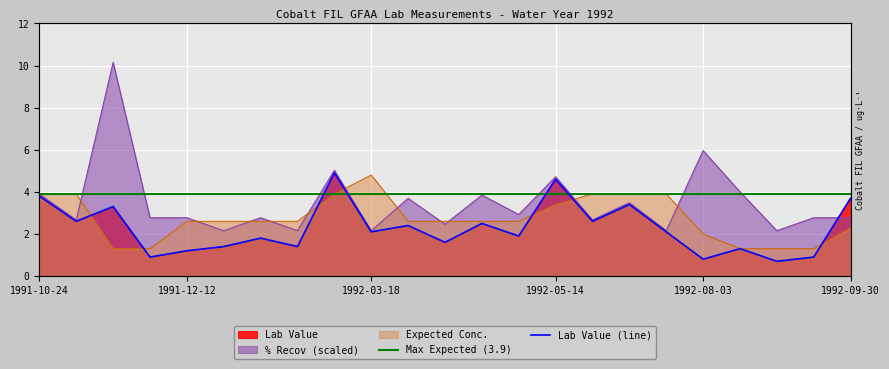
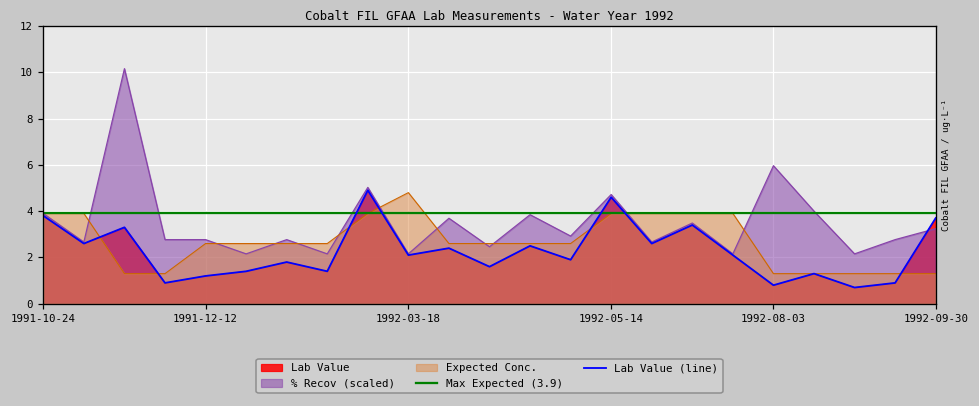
Expected Conc., 1992-05-14: 3.4 -> 3.9
Expected Conc., 1992-08-03: 2.0 -> 1.3
% Recov (scaled), 1992-09-30: 2.8 -> 3.2
Expected Conc., 1992-09-30: 2.3 -> 1.3
